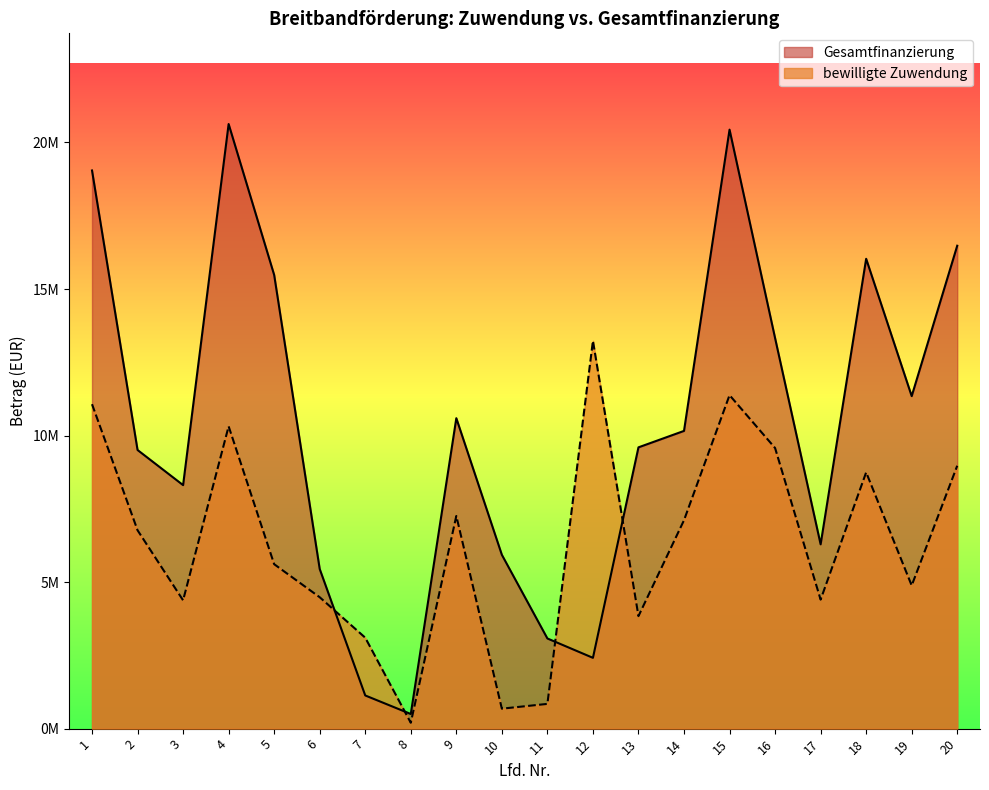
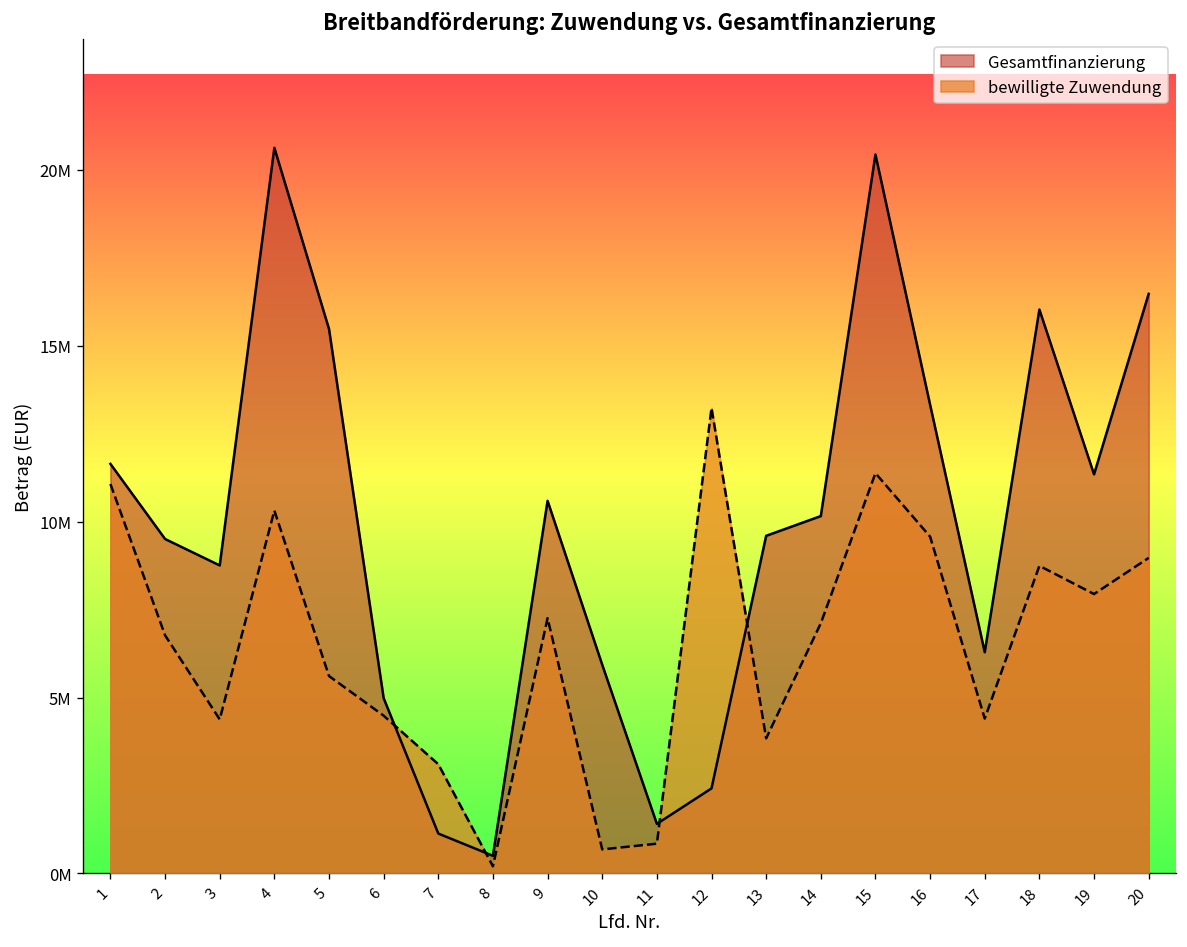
Gesamtfinanzierung, 1: 19000000 -> 11600000
Gesamtfinanzierung, 3: 8300000 -> 8800000
Gesamtfinanzierung, 6: 5400000 -> 5000000
Gesamtfinanzierung, 11: 3100000 -> 1400000
bewilligte Zuwendung, 19: 4900000 -> 7900000
